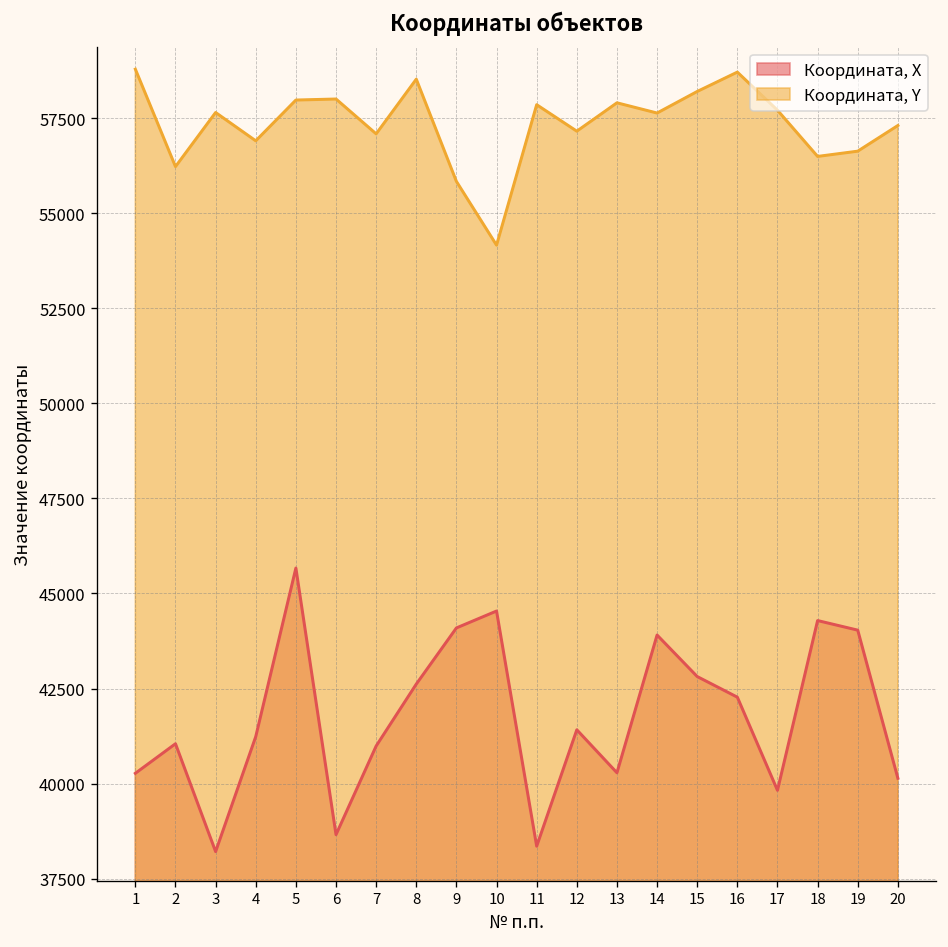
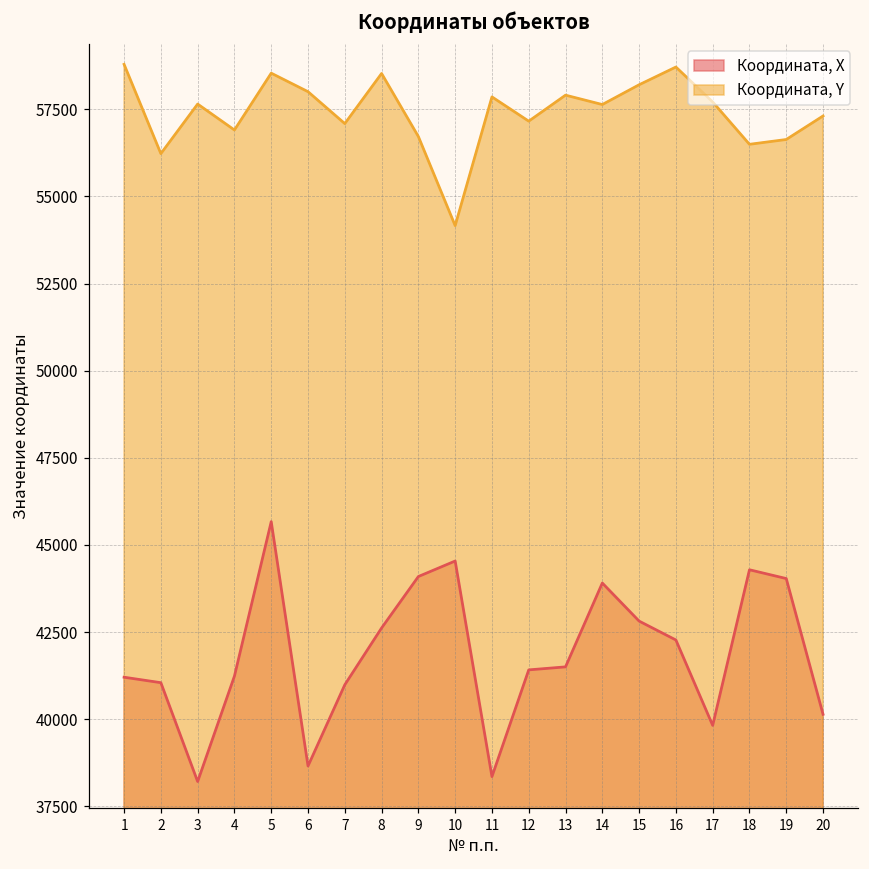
Координата, X, 1: 40300 -> 41200
Координата, Y, 5: 58000 -> 58500
Координата, Y, 9: 55800 -> 56700
Координата, X, 13: 40300 -> 41500
